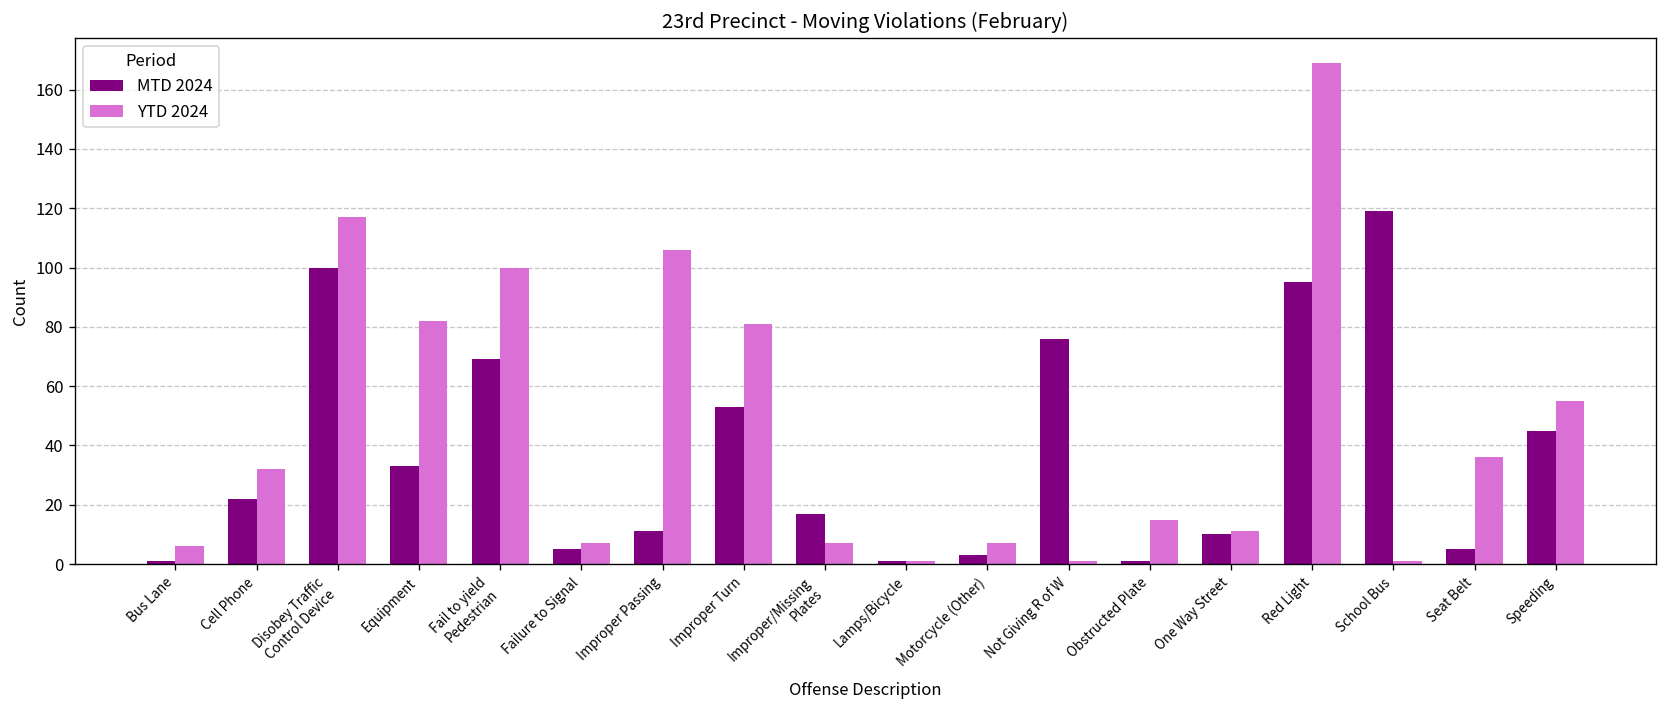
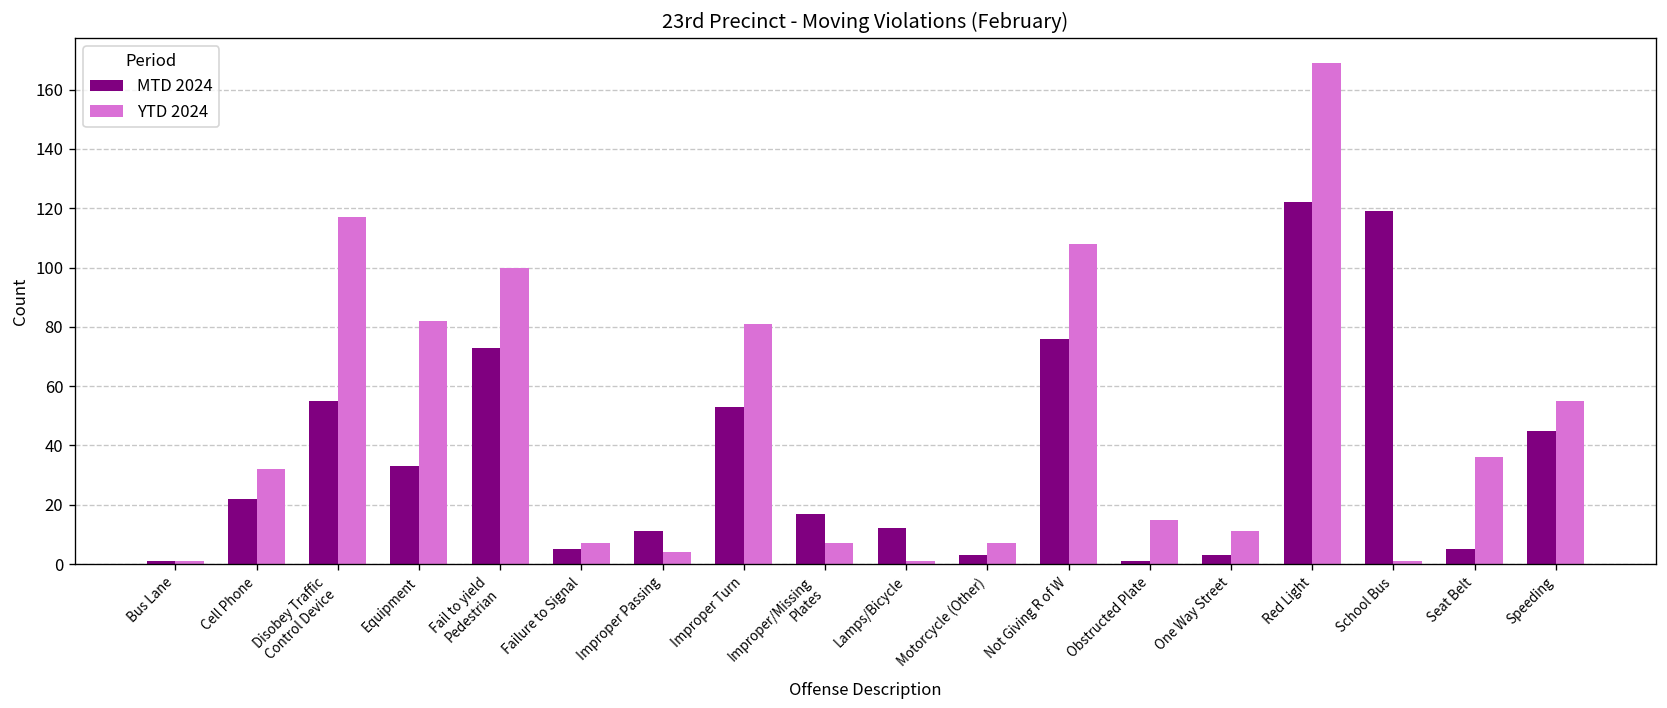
YTD 2024, Bus Lane: 6 -> 1
MTD 2024, Disobey Traffic Control Device: 100 -> 55
MTD 2024, Fail to yield Pedestrian: 69 -> 73
YTD 2024, Improper Passing: 106 -> 4
MTD 2024, Lamps/Bicycle: 1 -> 12
YTD 2024, Not Giving R of W: 1 -> 108
MTD 2024, One Way Street: 10 -> 3
MTD 2024, Red Light: 95 -> 122
